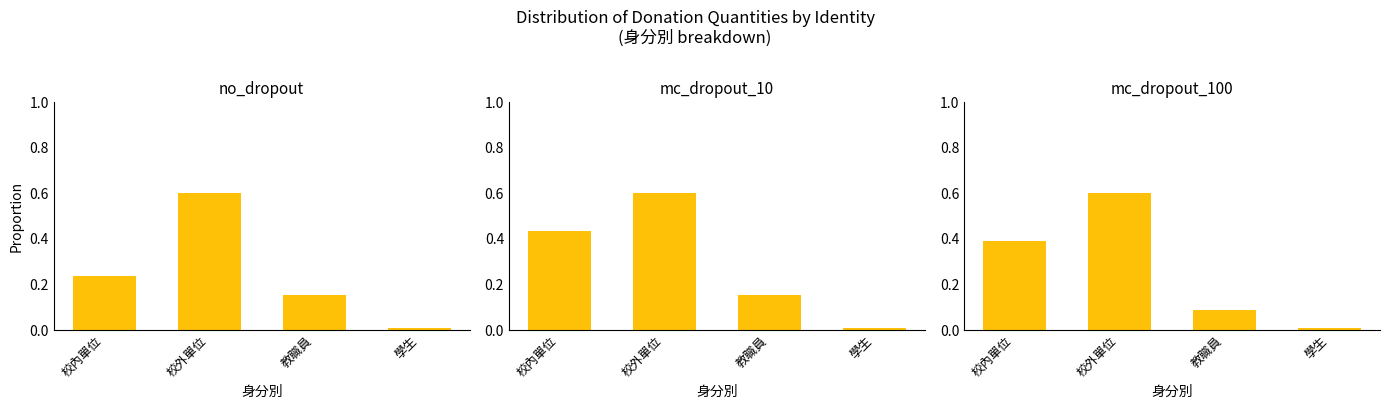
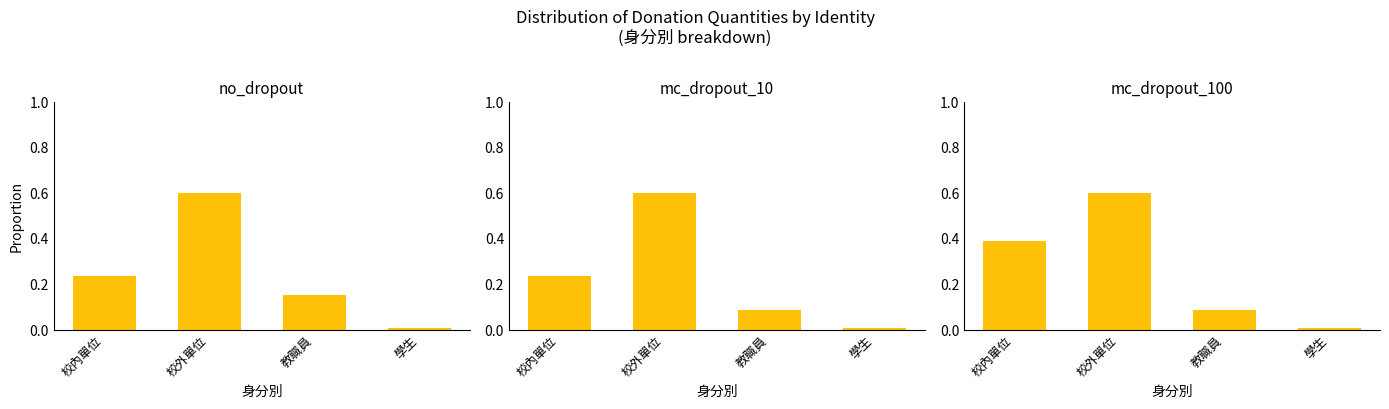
mc_dropout_10, 校內單位: 0.43 -> 0.24
mc_dropout_10, 教職員: 0.15 -> 0.09
